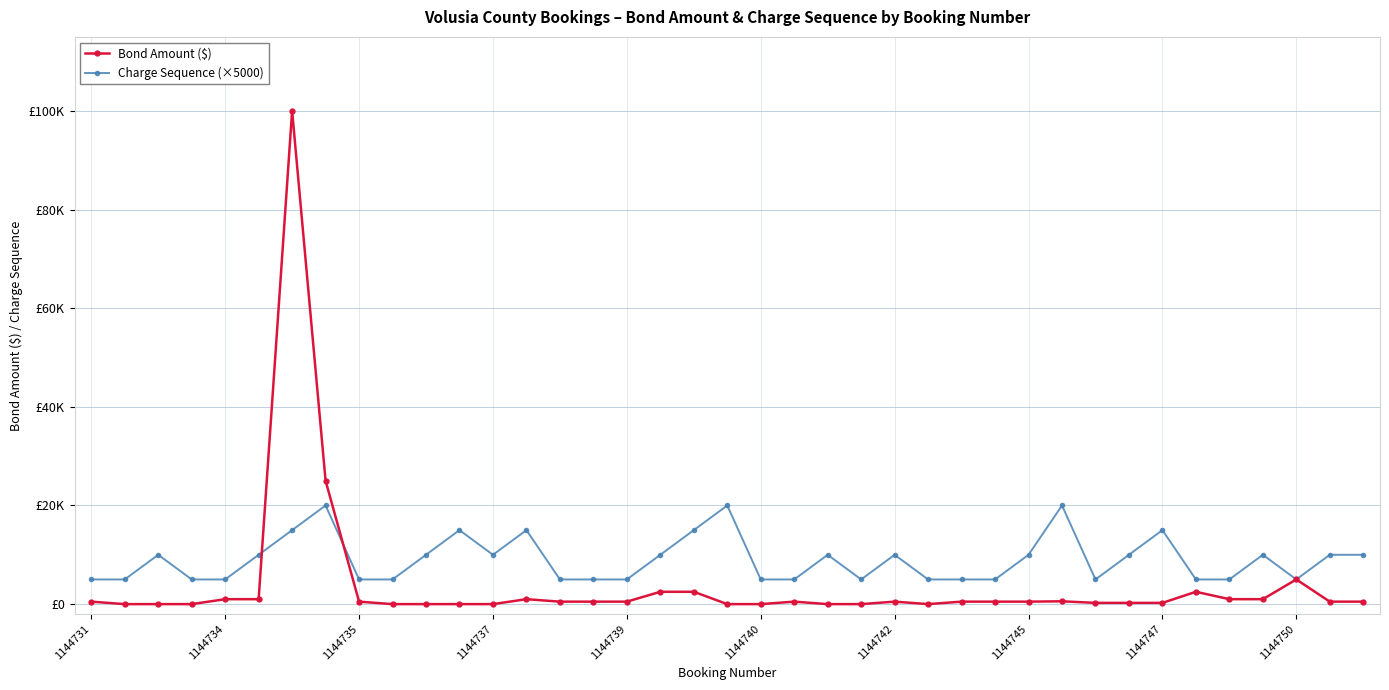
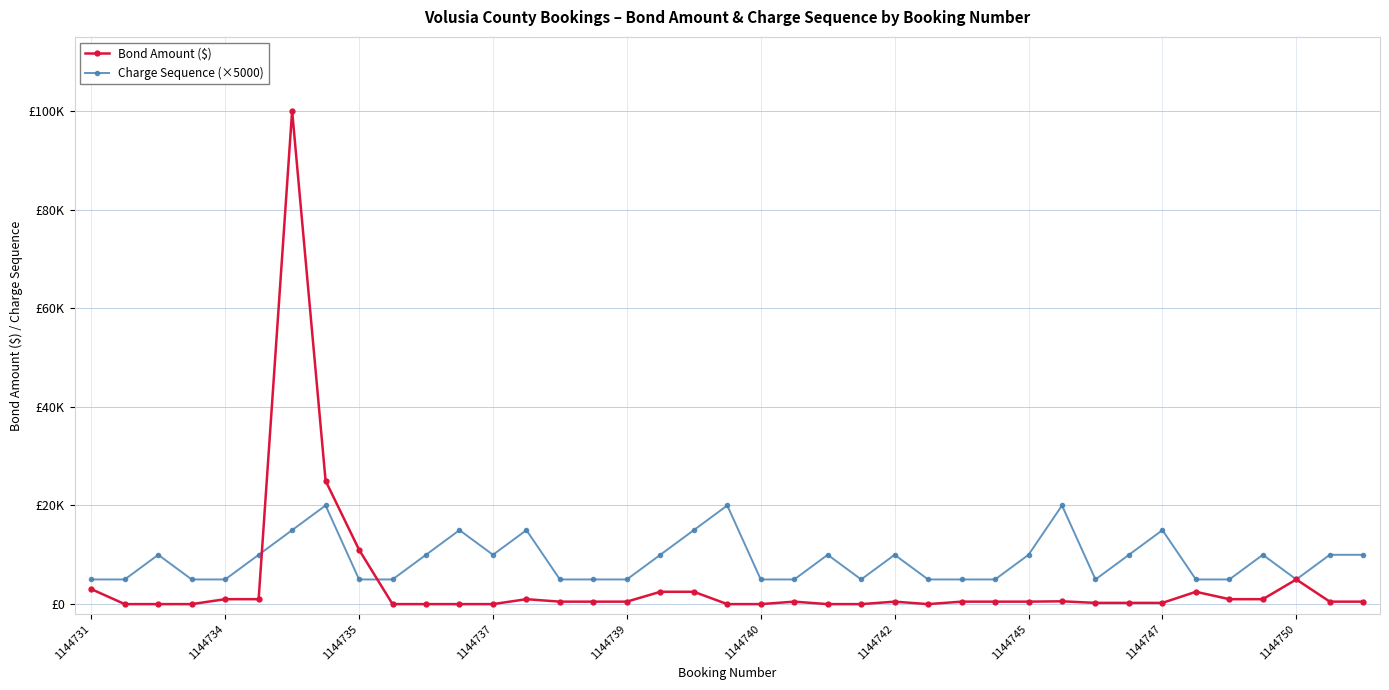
Bond Amount ($), 1144731: £1000 -> £3000
Bond Amount ($), 1144735: £1000 -> £11000
